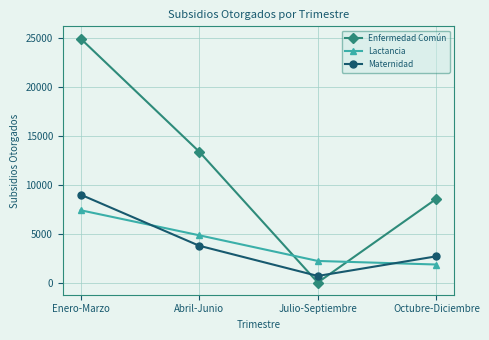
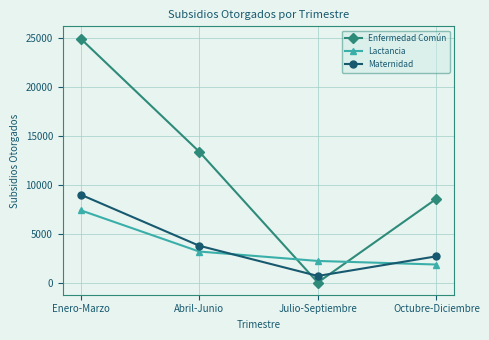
Lactancia, Abril-Junio: 5000 -> 3000
